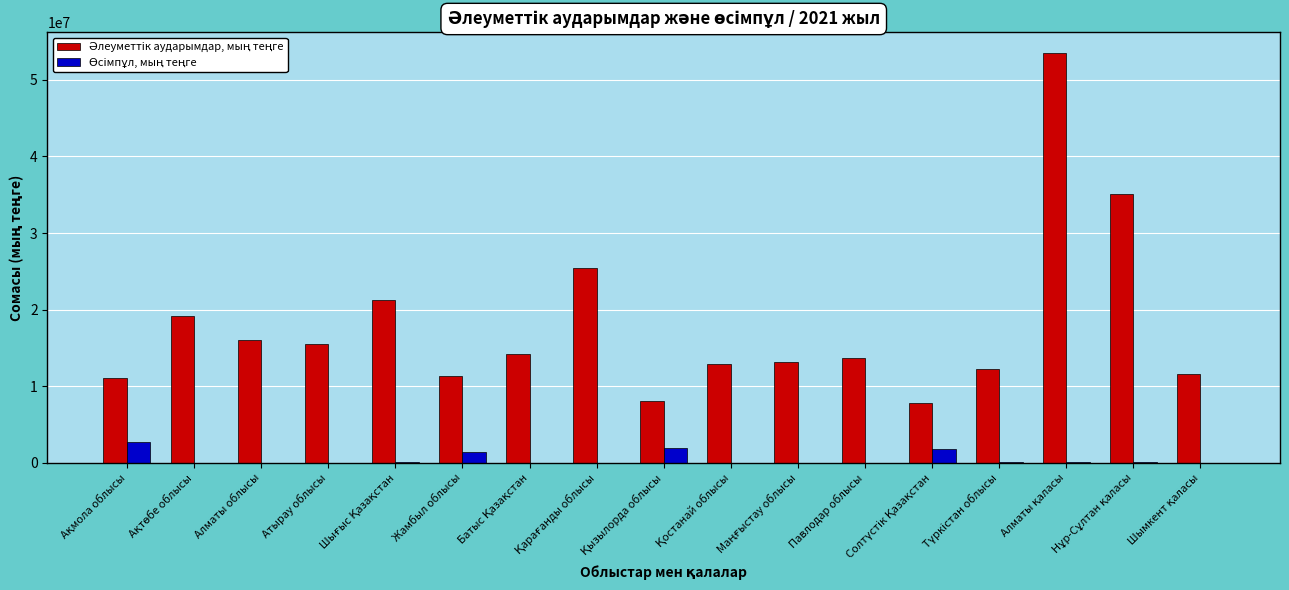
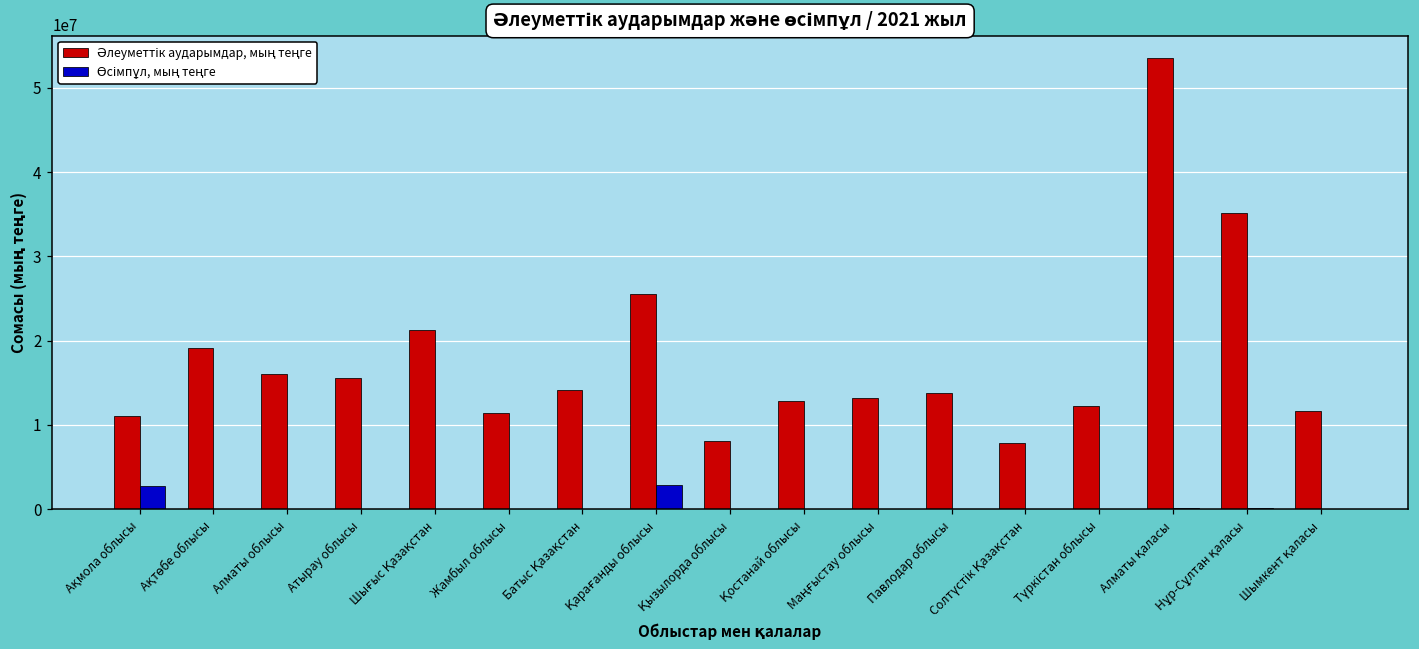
Өсімпұл, мың теңге, Жамбыл облысы: 1000000 -> 0
Өсімпұл, мың теңге, Қарағанды облысы: 0 -> 3000000
Өсімпұл, мың теңге, Қызылорда облысы: 2000000 -> 0
Өсімпұл, мың теңге, Солтүстік Қазақстан: 2000000 -> 0
